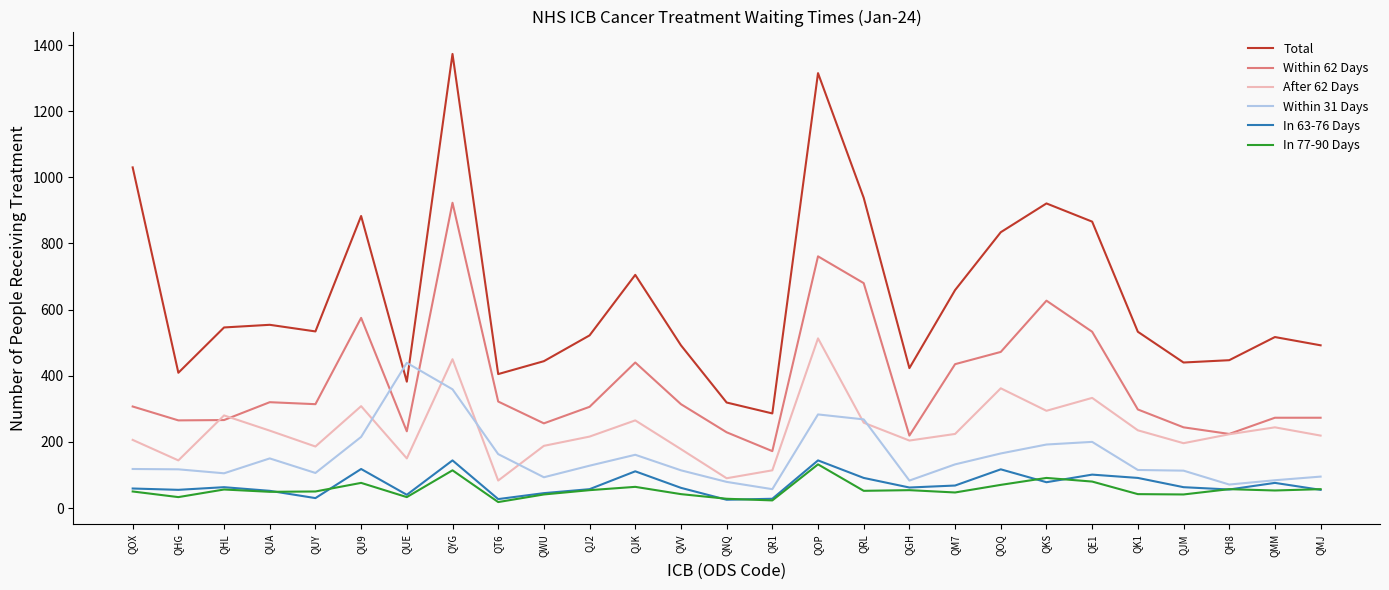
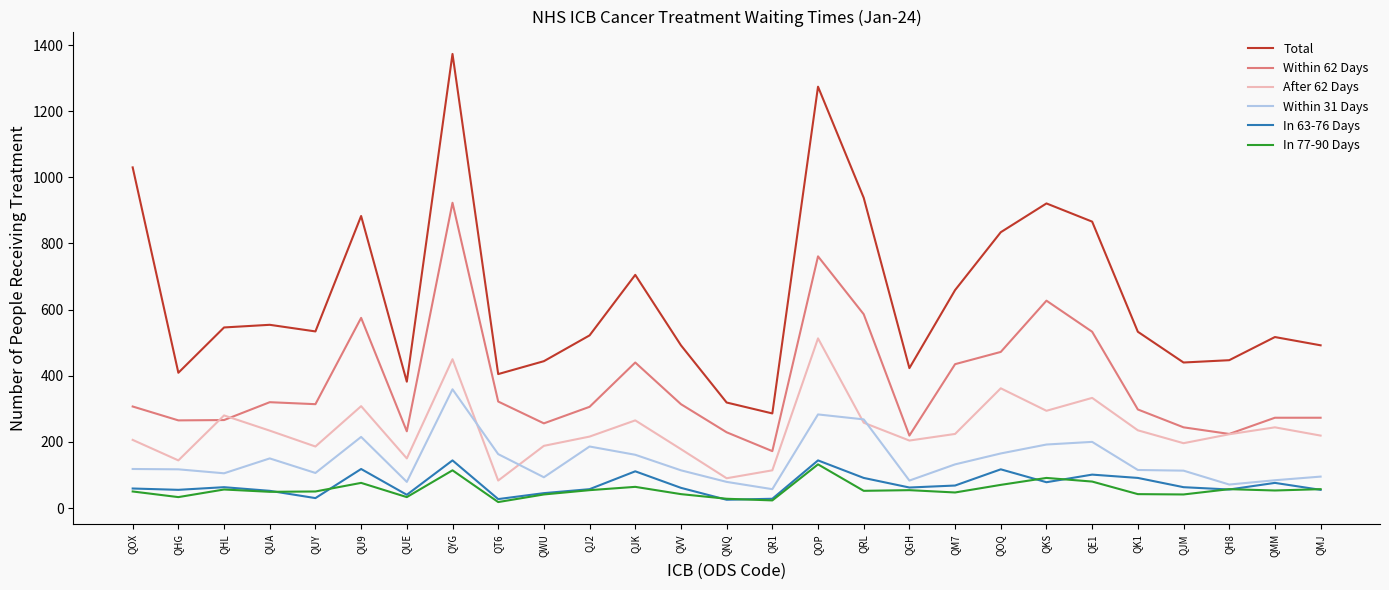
Within 31 Days, QUE: 440 -> 80
Within 31 Days, QJ2: 130 -> 190
Total, QOP: 1320 -> 1270
Within 62 Days, QRL: 680 -> 590
